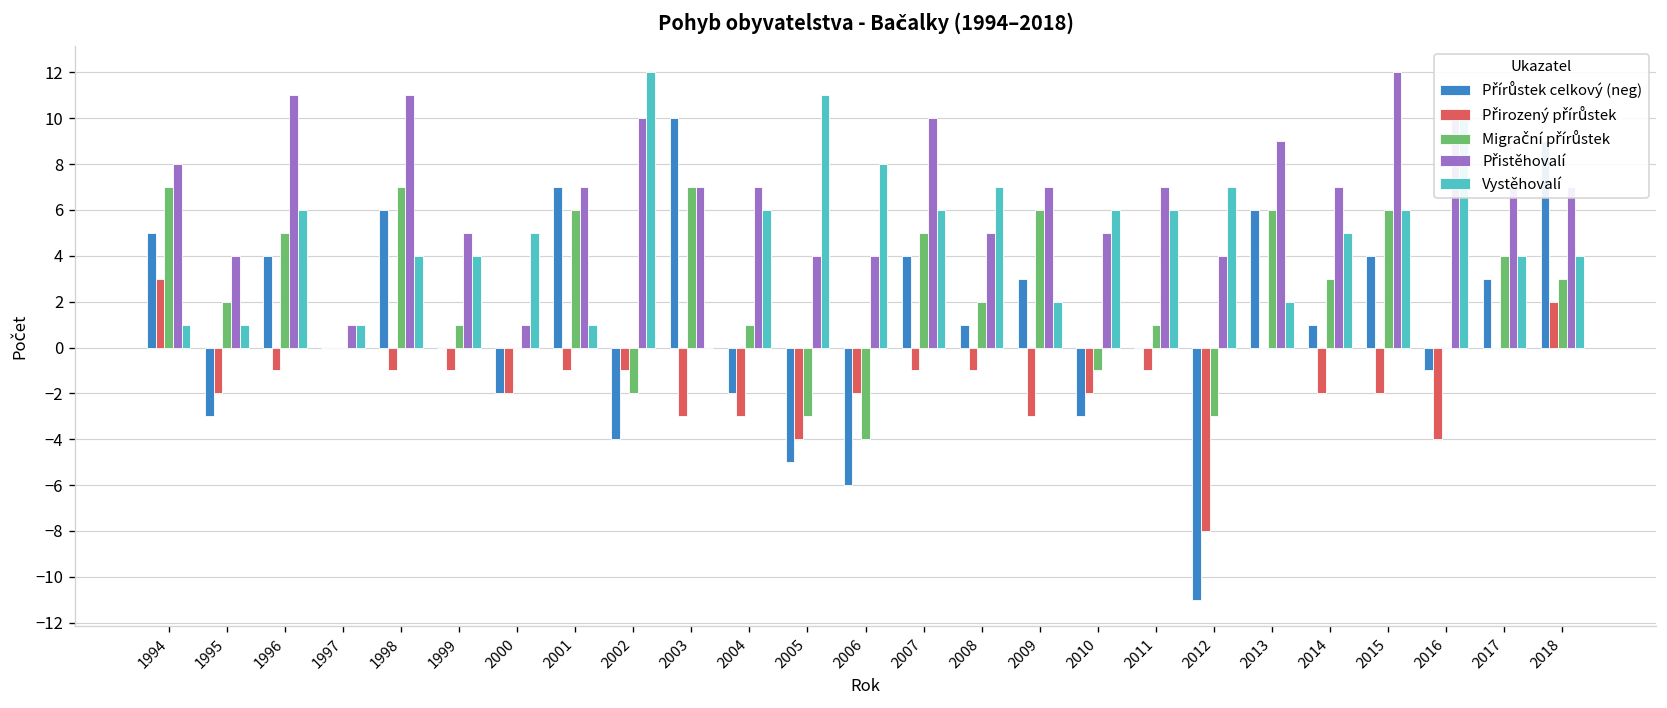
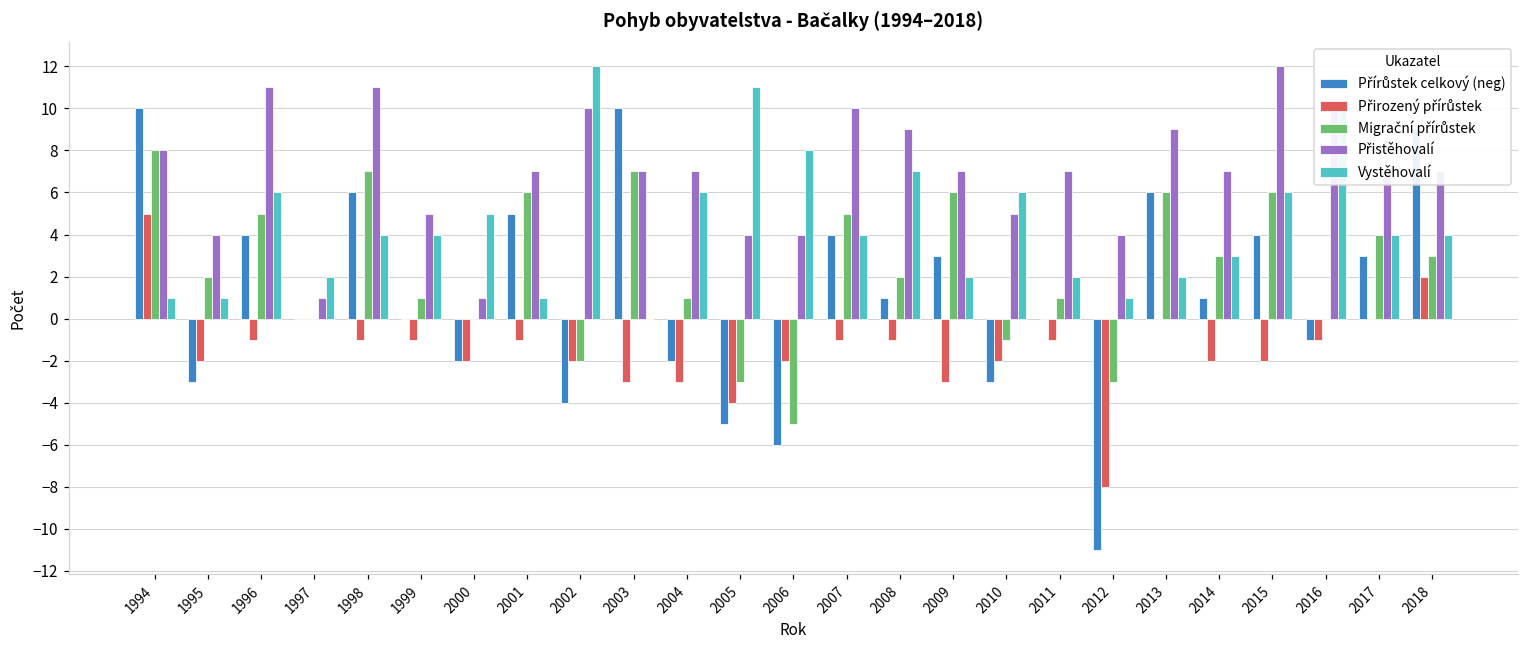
Přírůstek celkový (neg), 1994: 5 -> 10
Přirozený přírůstek, 1994: 3 -> 5
Migrační přírůstek, 1994: 7 -> 8
Vystěhovalí, 1997: 1 -> 2
Přírůstek celkový (neg), 2001: 7 -> 5
Přirozený přírůstek, 2002: -1 -> -2
Migrační přírůstek, 2006: -4 -> -5
Vystěhovalí, 2007: 6 -> 4
Přistěhovalí, 2008: 5 -> 9
Vystěhovalí, 2011: 6 -> 2
Vystěhovalí, 2012: 7 -> 1
Vystěhovalí, 2014: 5 -> 3
Přirozený přírůstek, 2016: -4 -> -1
